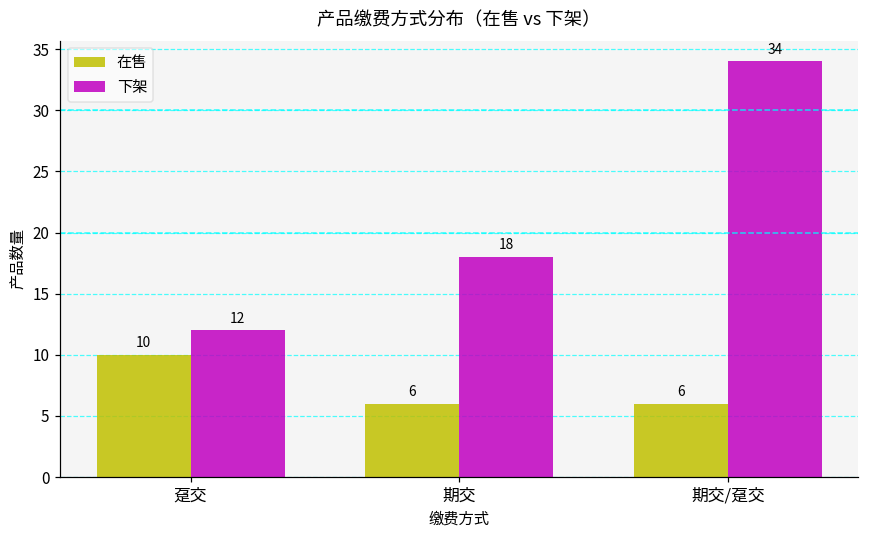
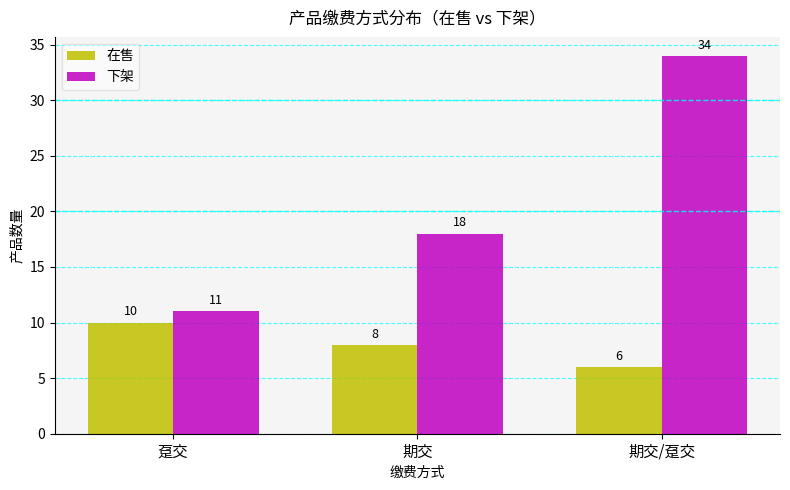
下架, 趸交: 12 -> 11
在售, 期交: 6 -> 8
